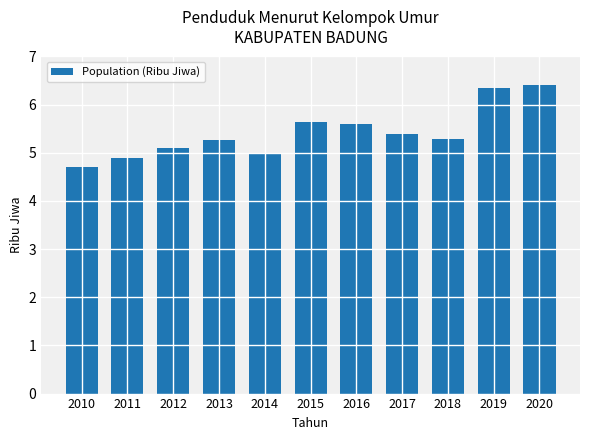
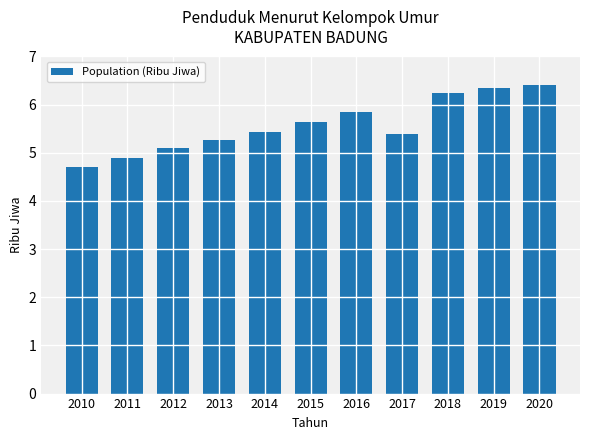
2014: 5.0 -> 5.4
2016: 5.6 -> 5.8
2018: 5.3 -> 6.3
